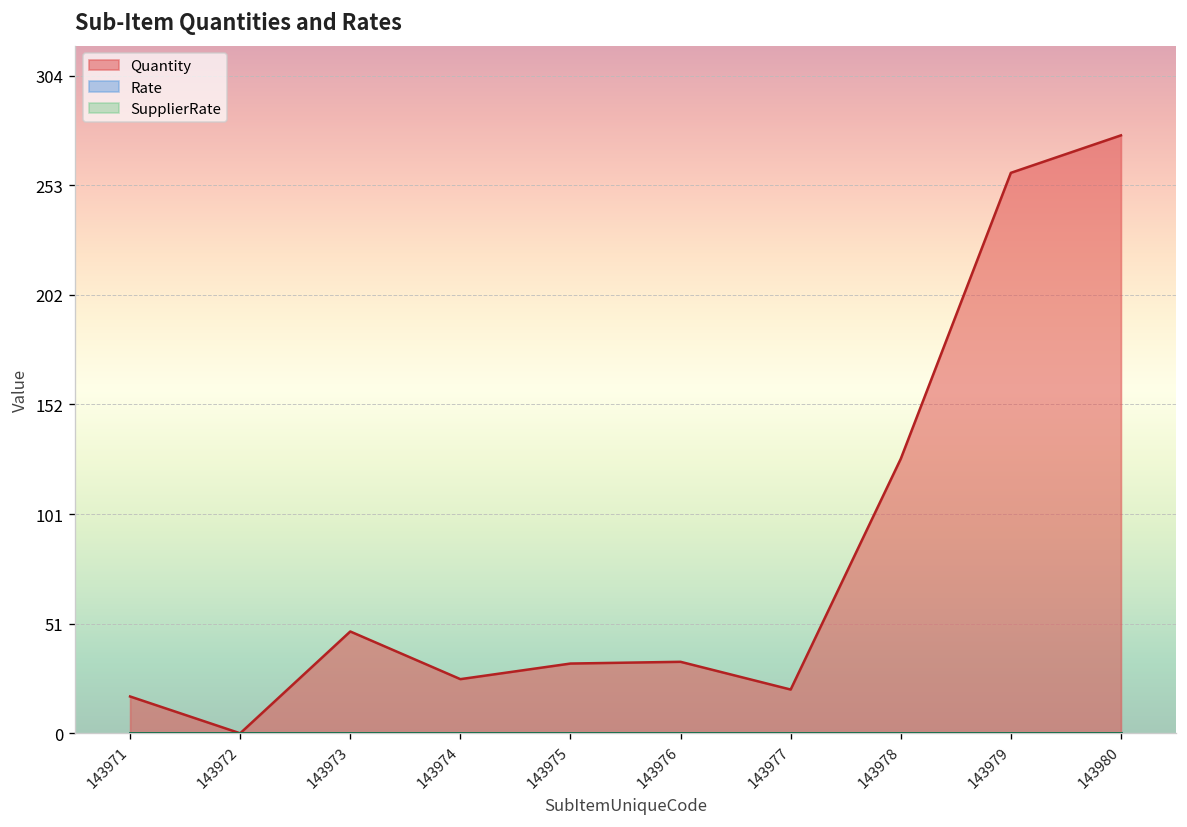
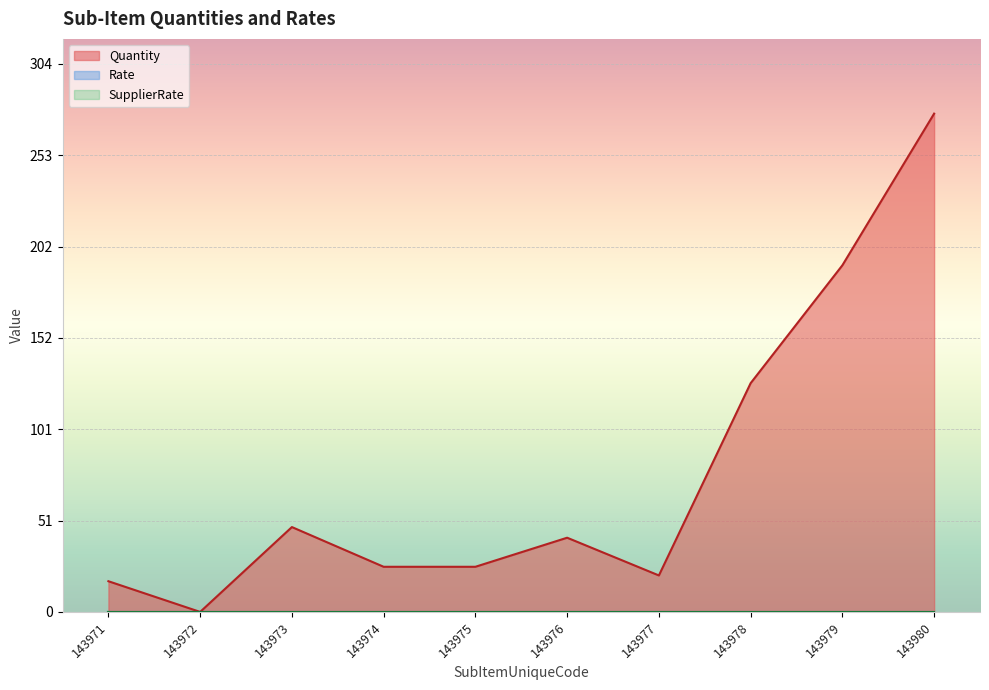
Quantity, 143975: 32 -> 25
Quantity, 143976: 33 -> 41
Quantity, 143979: 259 -> 192
